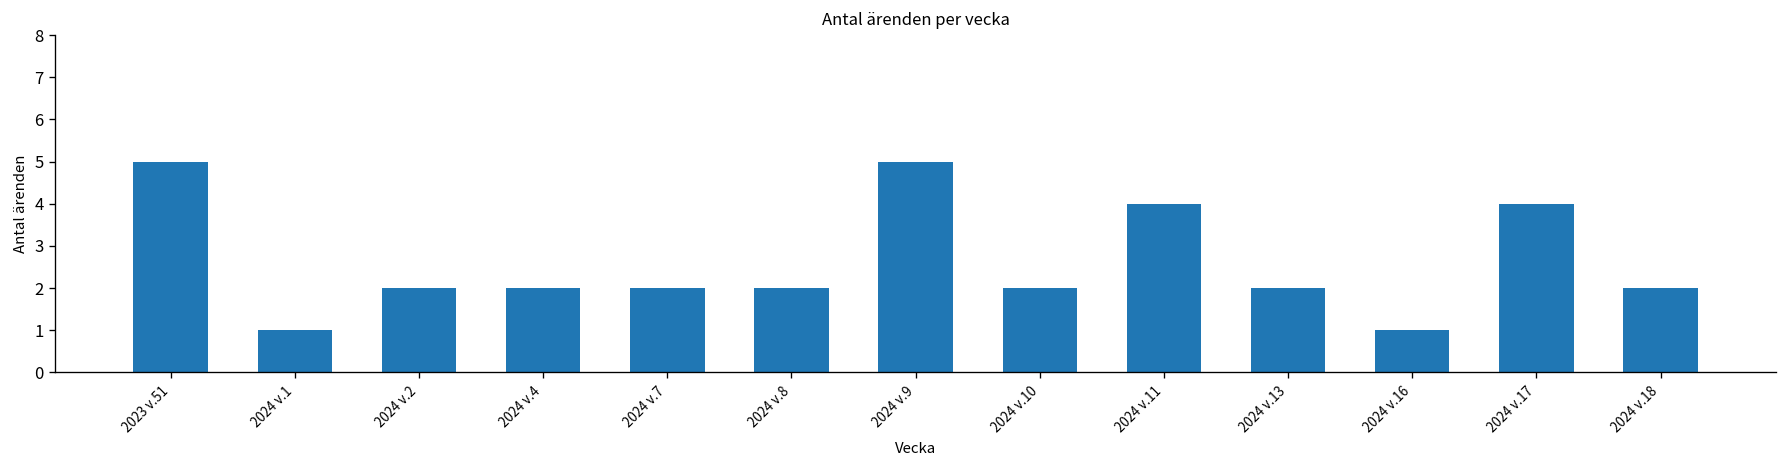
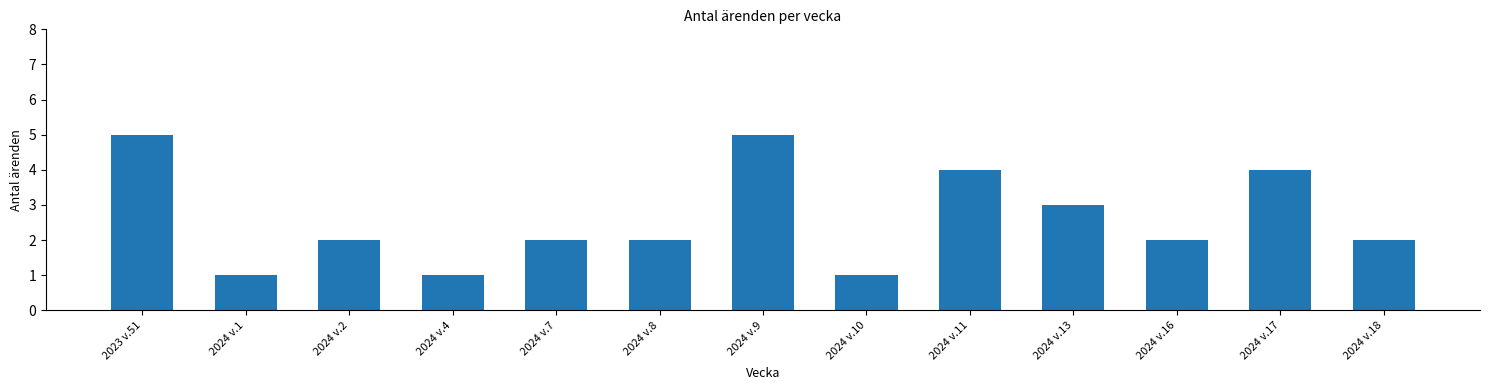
2024 v.4: 2 -> 1
2024 v.10: 2 -> 1
2024 v.13: 2 -> 3
2024 v.16: 1 -> 2
